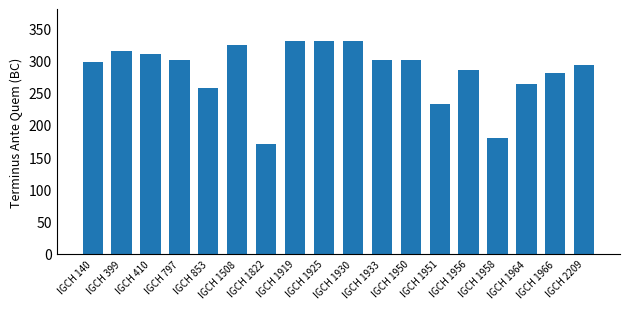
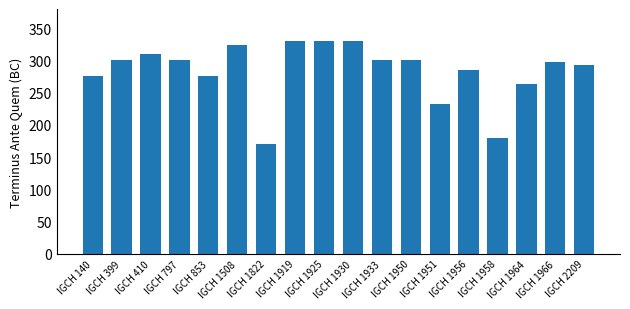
IGCH 140: 300 -> 280
IGCH 399: 320 -> 300
IGCH 853: 260 -> 280
IGCH 1966: 280 -> 300
